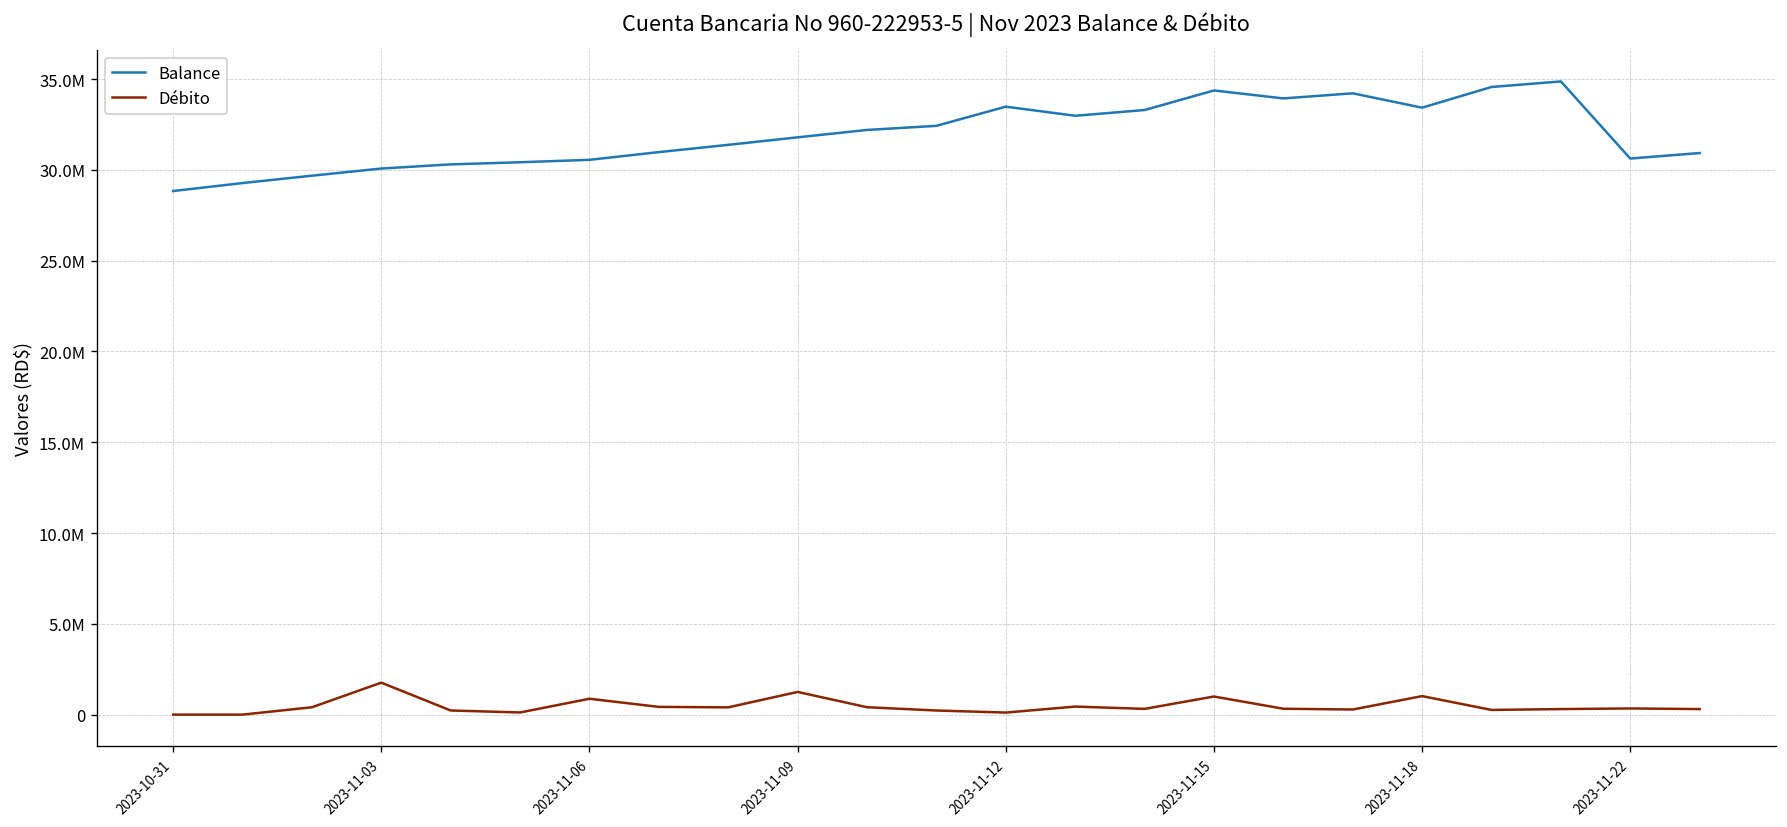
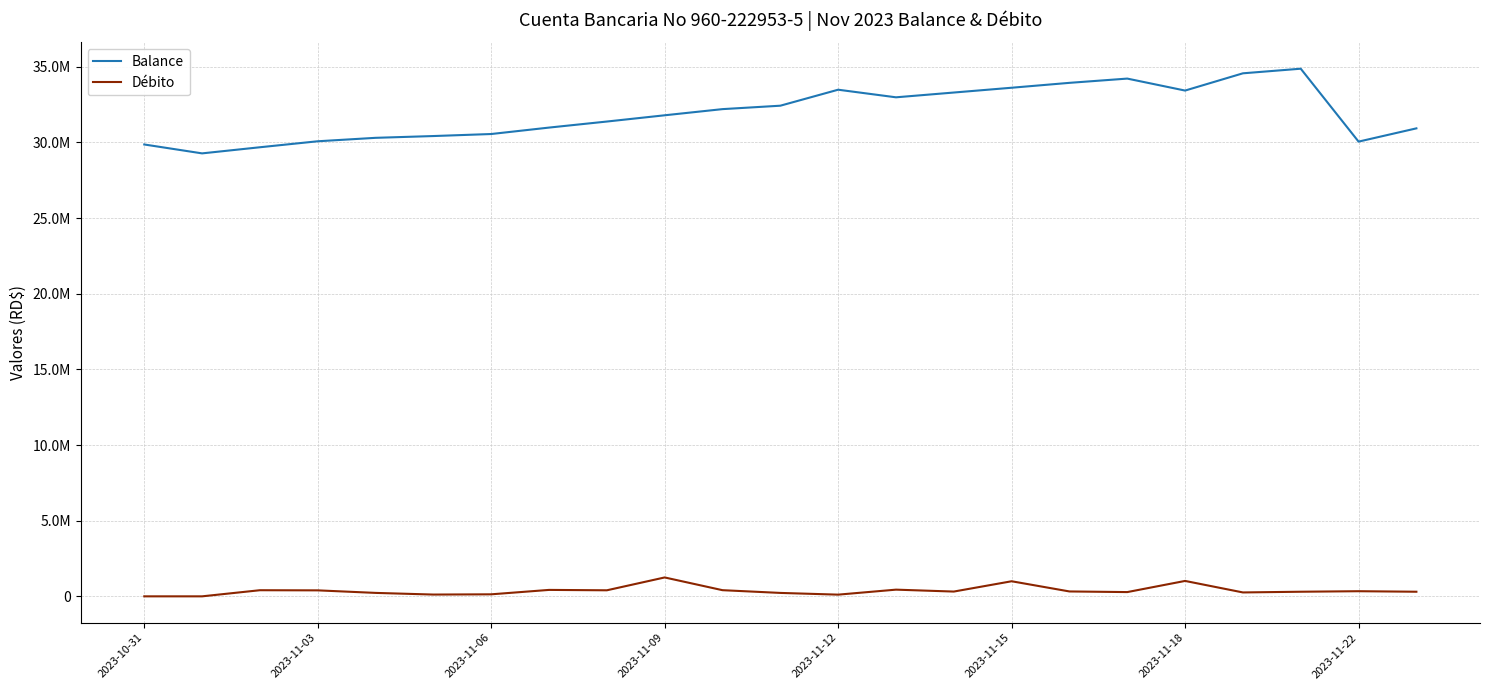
Balance, 2023-10-31: 28800000 -> 29900000
Débito, 2023-11-03: 1800000 -> 400000
Débito, 2023-11-06: 900000 -> 100000
Balance, 2023-11-15: 34400000 -> 33600000
Balance, 2023-11-22: 30600000 -> 30000000
